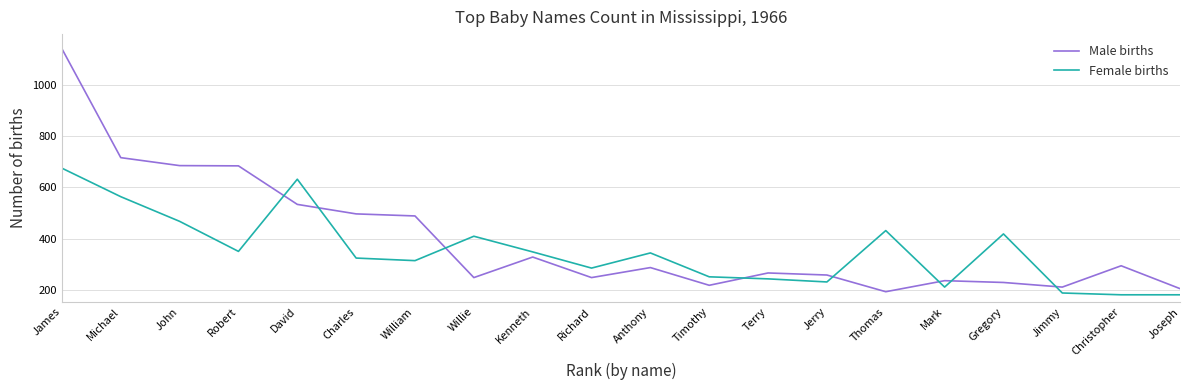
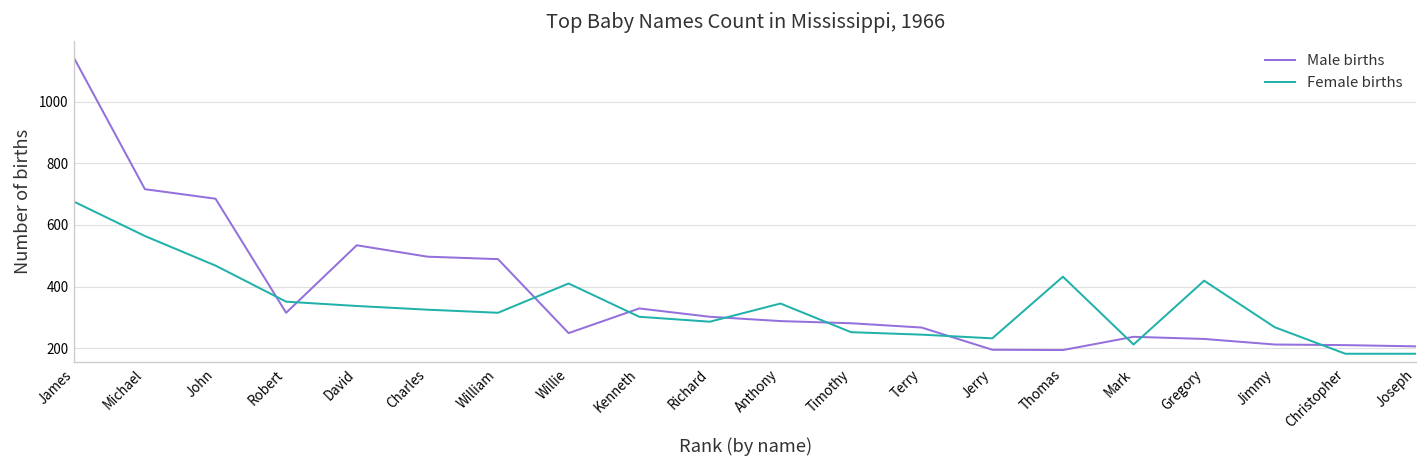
Male births, Robert: 680 -> 320
Female births, David: 630 -> 340
Female births, Kenneth: 350 -> 300
Male births, Richard: 250 -> 300
Male births, Timothy: 220 -> 280
Male births, Jerry: 260 -> 200
Female births, Jimmy: 190 -> 270
Male births, Christopher: 300 -> 210
